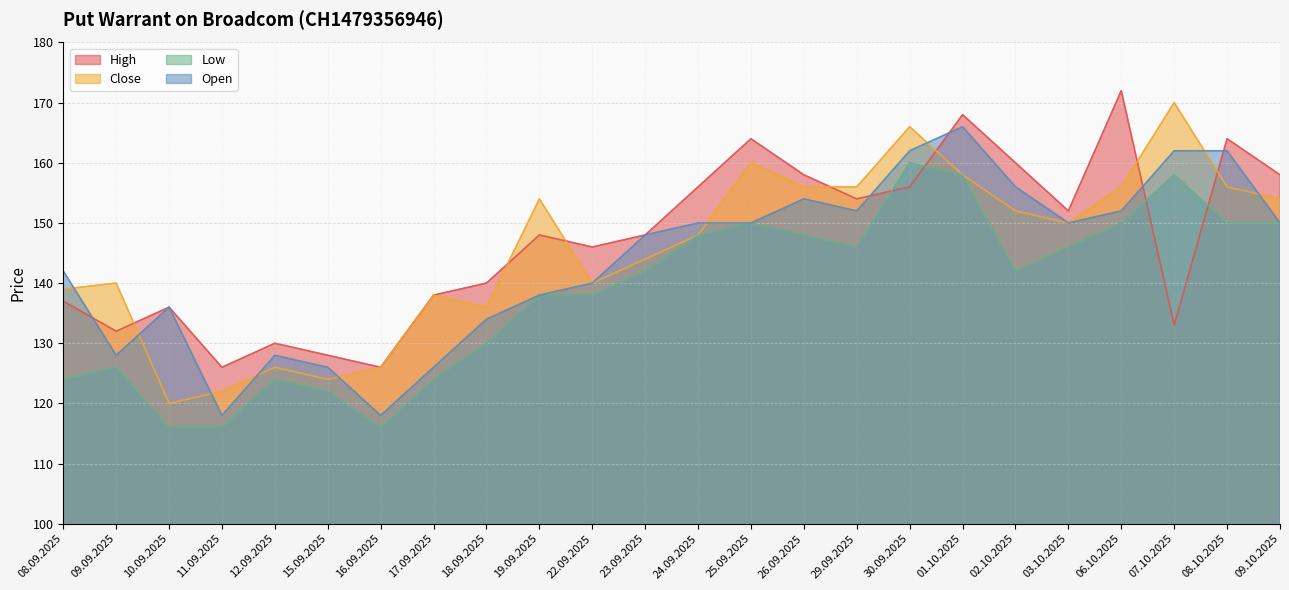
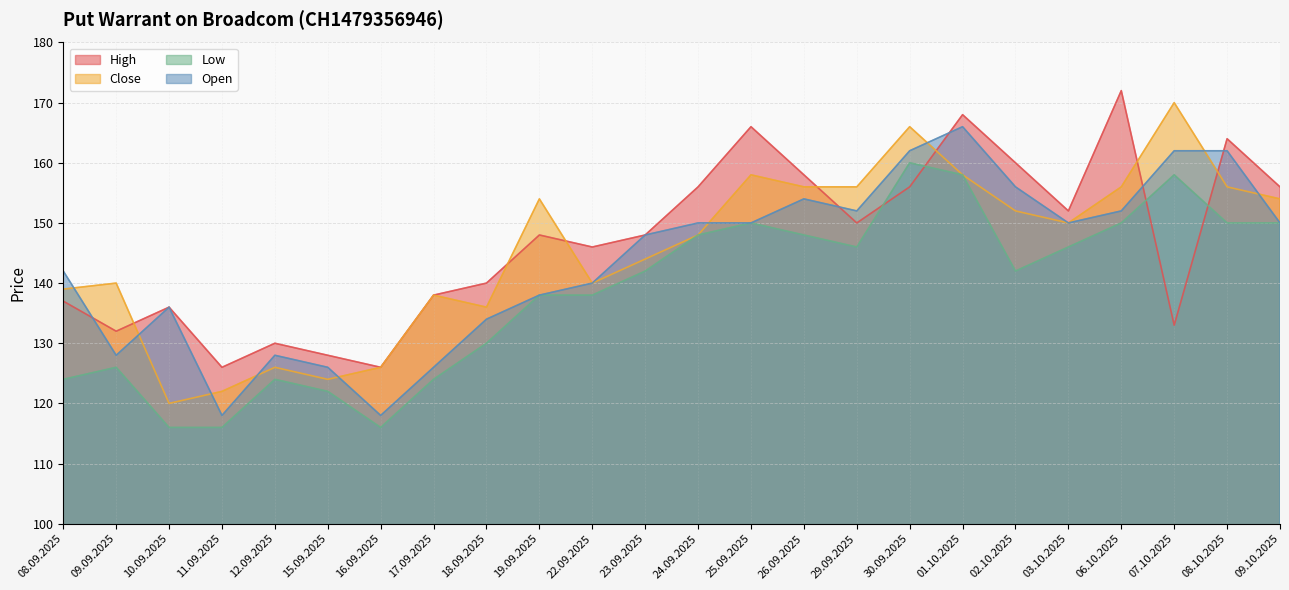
High, 25.09.2025: 164 -> 166
Close, 25.09.2025: 160 -> 158
High, 29.09.2025: 154 -> 150
High, 09.10.2025: 158 -> 156
